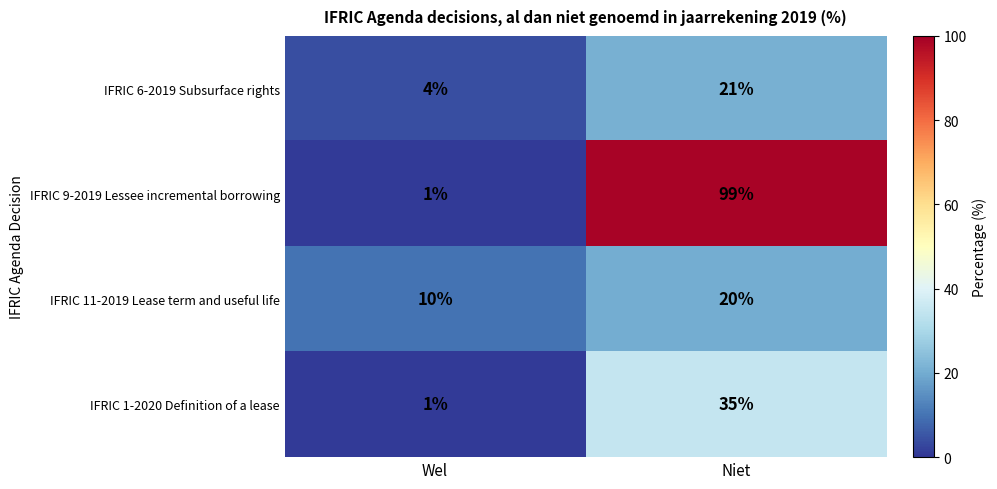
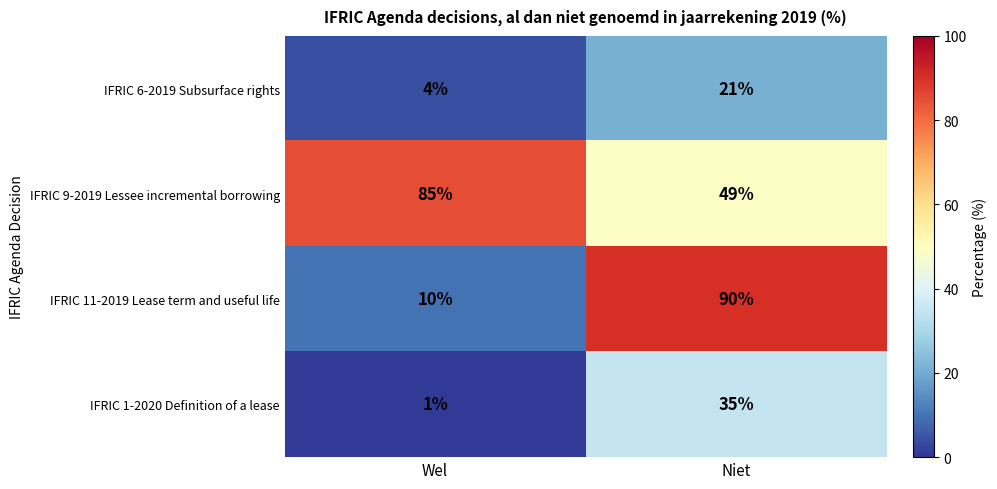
IFRIC 9-2019 Lessee incremental borrowing, Wel: 1% -> 85%
IFRIC 9-2019 Lessee incremental borrowing, Niet: 99% -> 49%
IFRIC 11-2019 Lease term and useful life, Niet: 20% -> 90%
